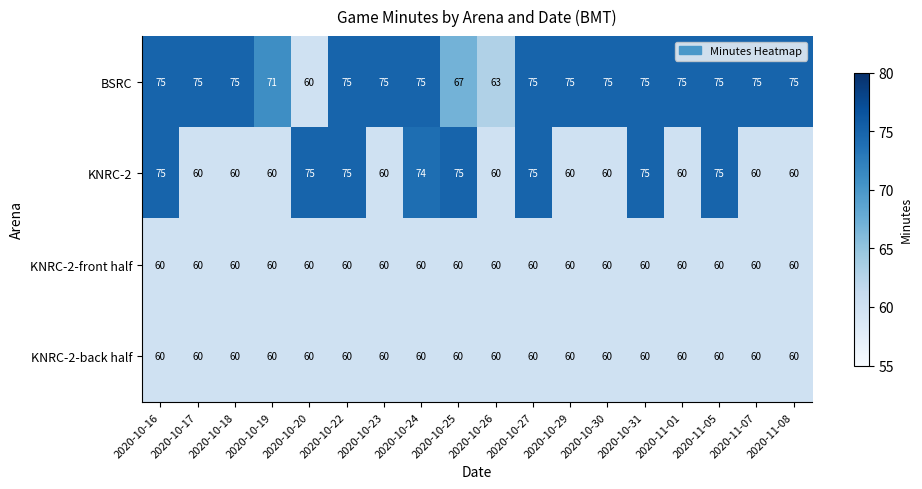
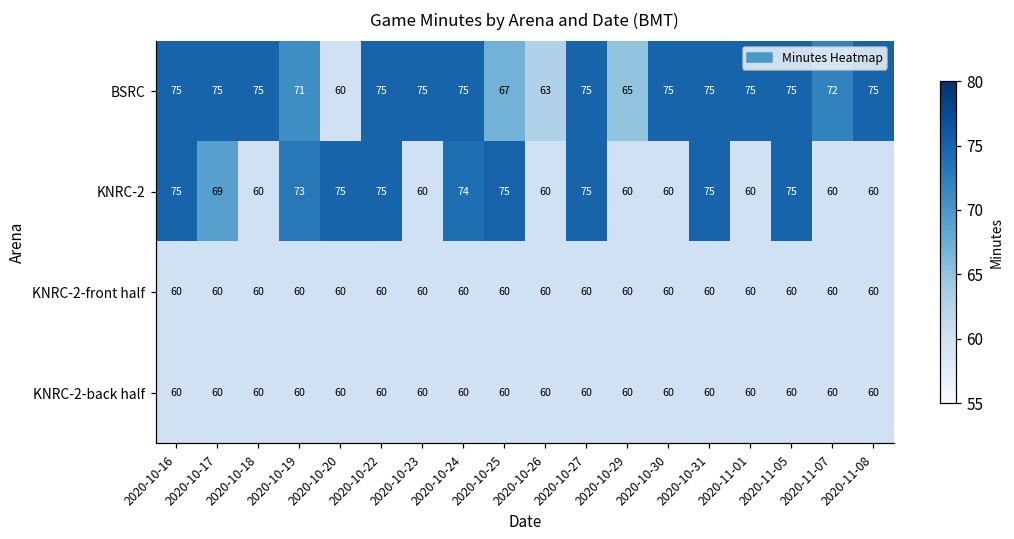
BSRC, 2020-10-29: 75 -> 65
BSRC, 2020-11-07: 75 -> 72
KNRC-2, 2020-10-17: 60 -> 69
KNRC-2, 2020-10-19: 60 -> 73
